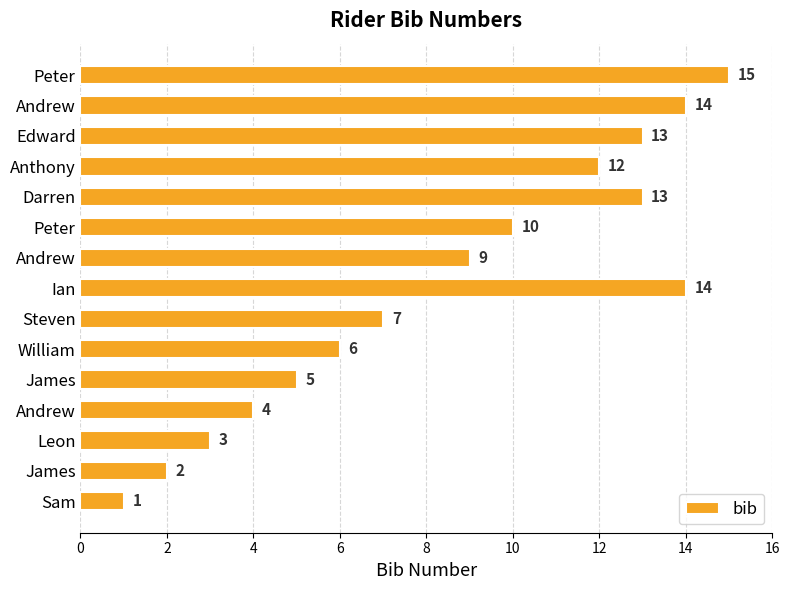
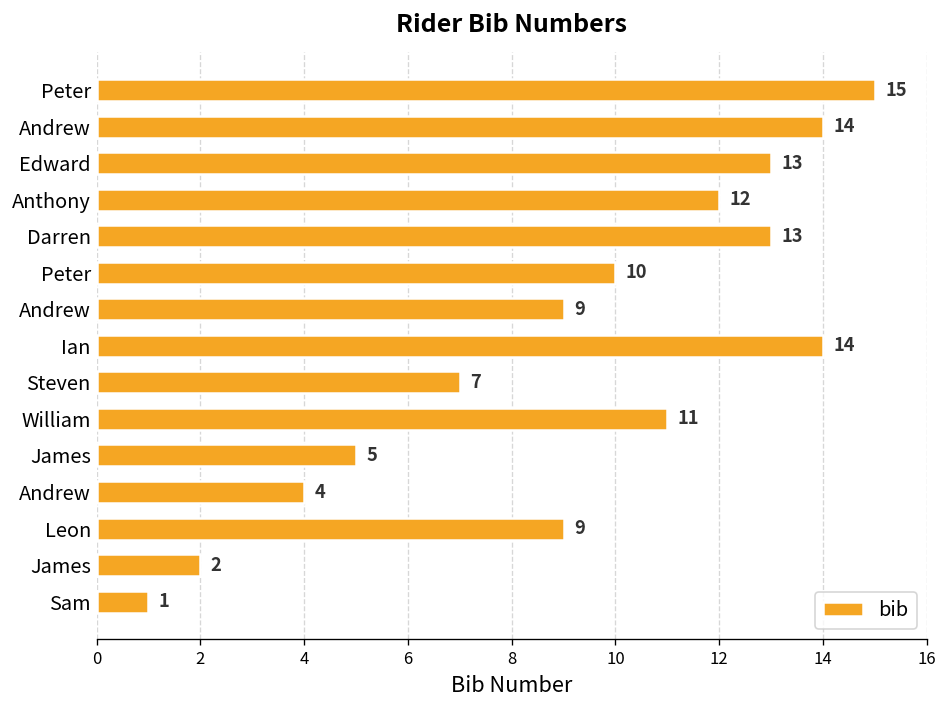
William: 6 -> 11
Leon: 3 -> 9
